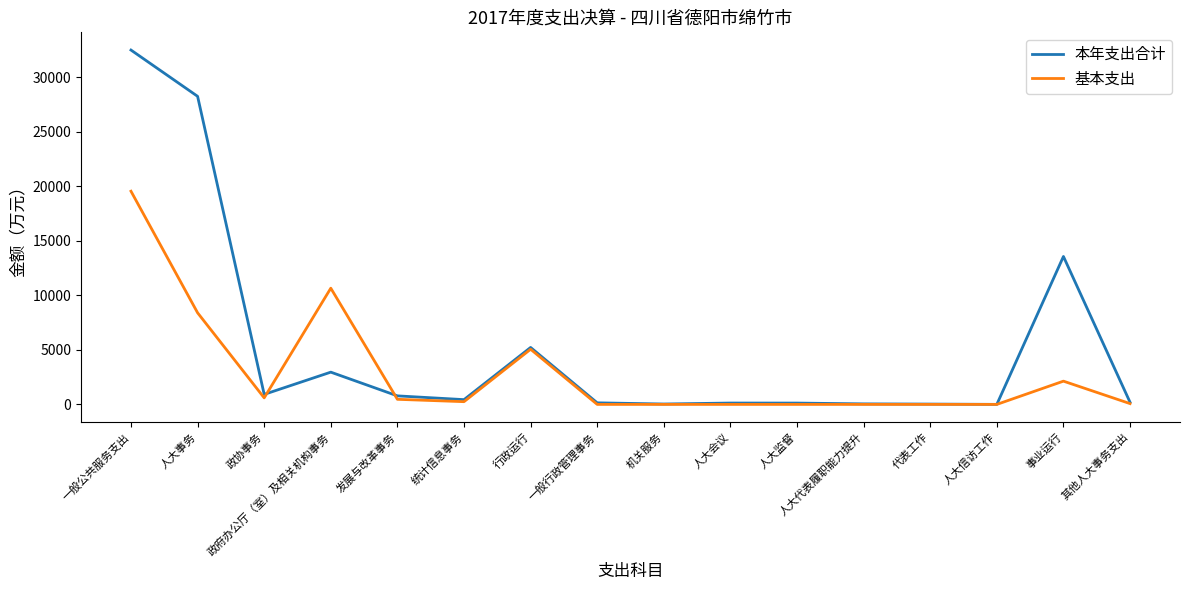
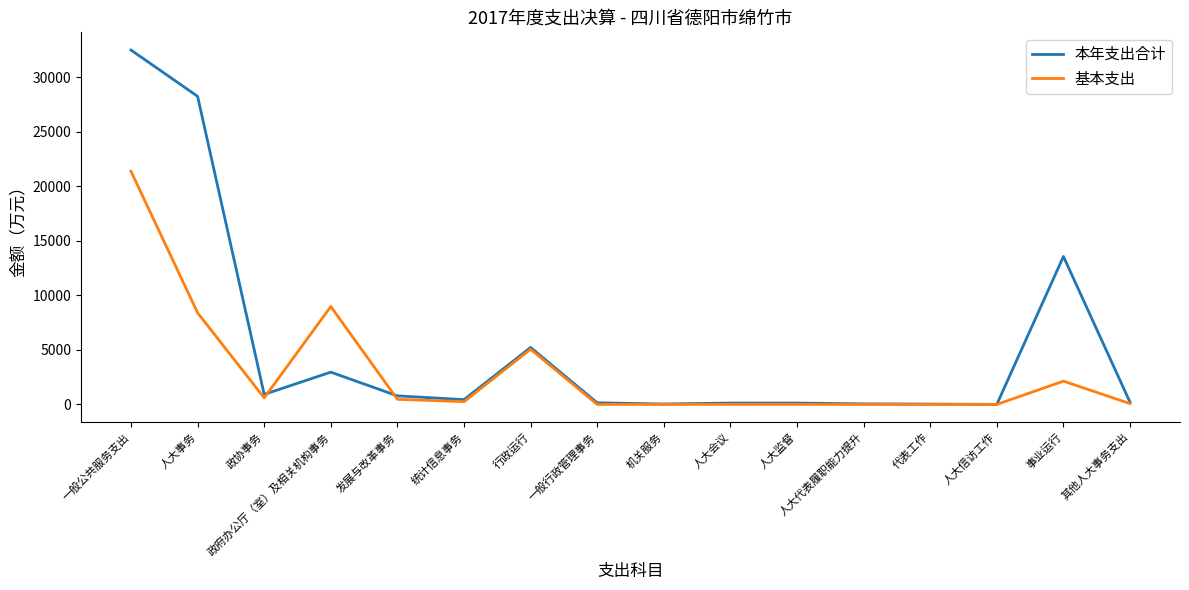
基本支出, 一般公共服务支出: 19500 -> 21400
基本支出, 政府办公厅（室）及相关机构事务: 10700 -> 9000
